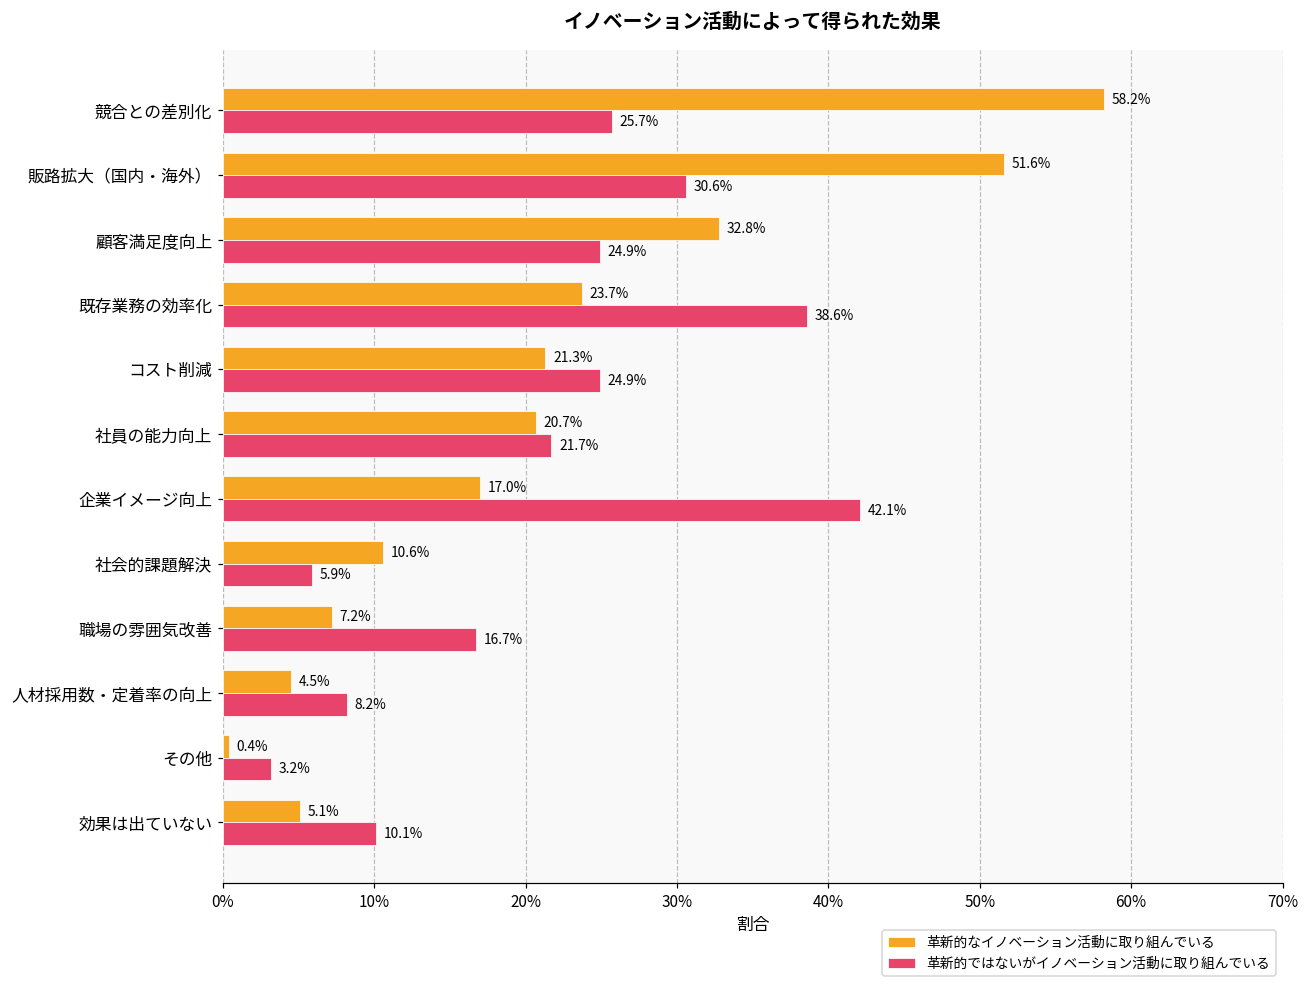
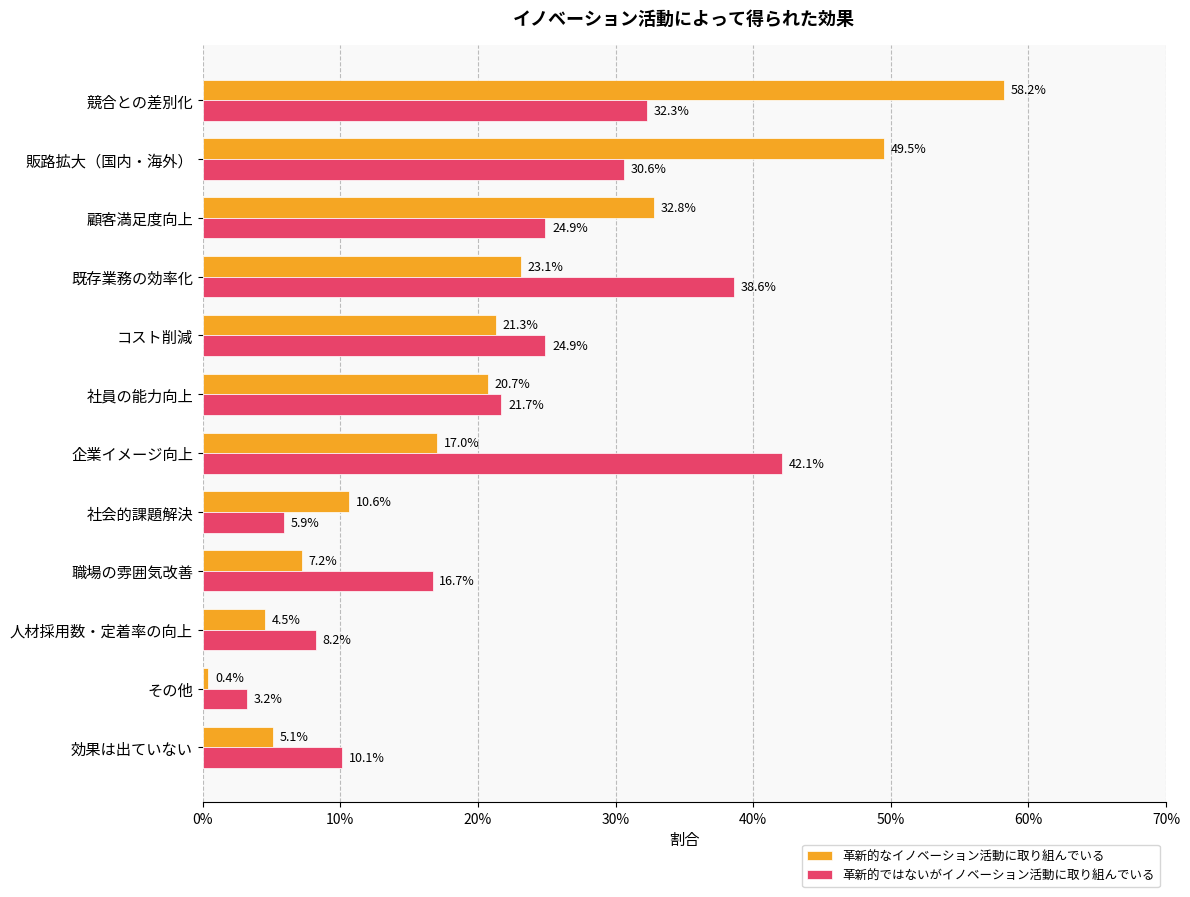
革新的ではないがイノベーション活動に取り組んでいる, 競合との差別化: 25.7% -> 32.3%
革新的なイノベーション活動に取り組んでいる, 販路拡大（国内・海外）: 51.6% -> 49.5%
革新的なイノベーション活動に取り組んでいる, 既存業務の効率化: 23.7% -> 23.1%
